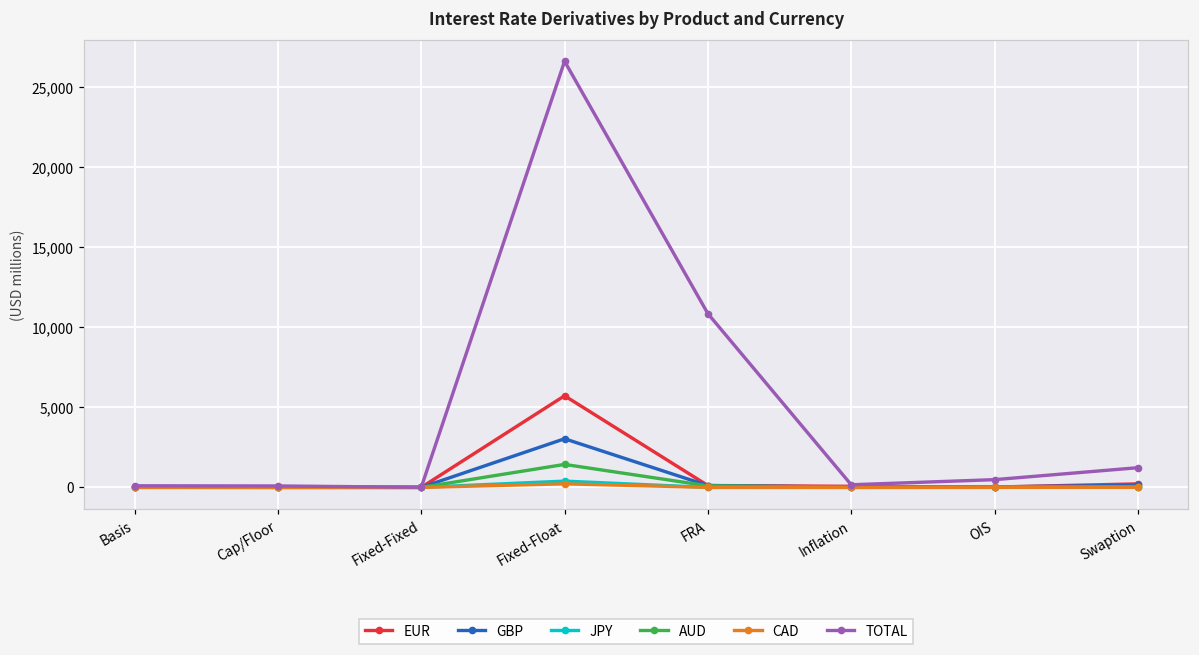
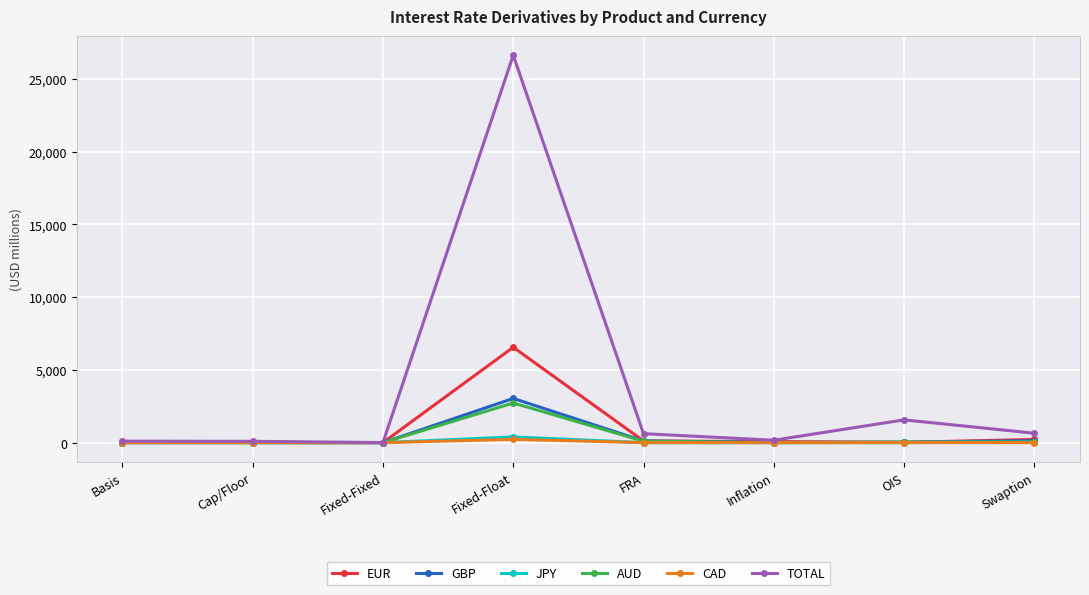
EUR, Fixed-Float: 5,700 -> 6,600
AUD, Fixed-Float: 1,400 -> 2,700
TOTAL, FRA: 10,900 -> 600
TOTAL, OIS: 500 -> 1,600
TOTAL, Swaption: 1,200 -> 600
